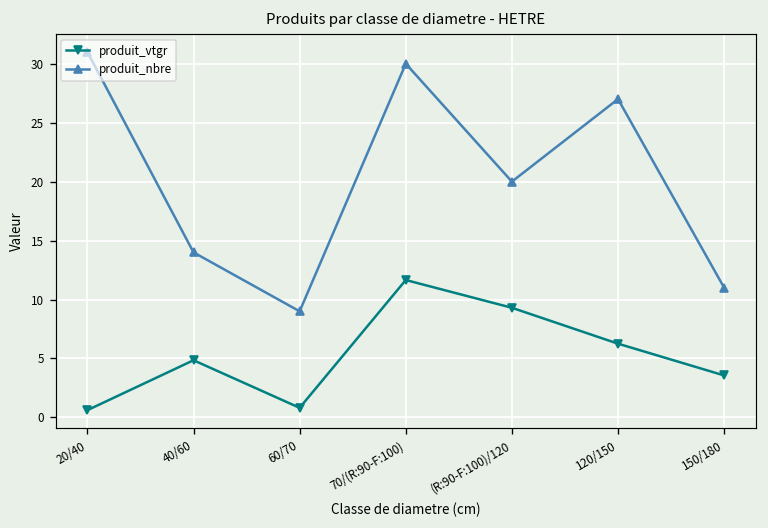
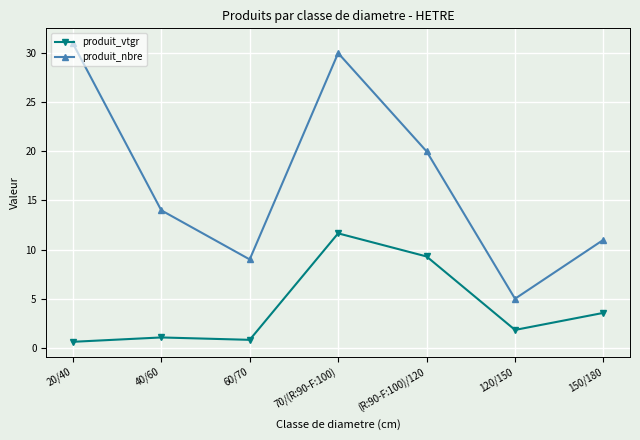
produit_vtgr, 40/60: 5 -> 1
produit_vtgr, 120/150: 6 -> 2
produit_nbre, 120/150: 27 -> 5
